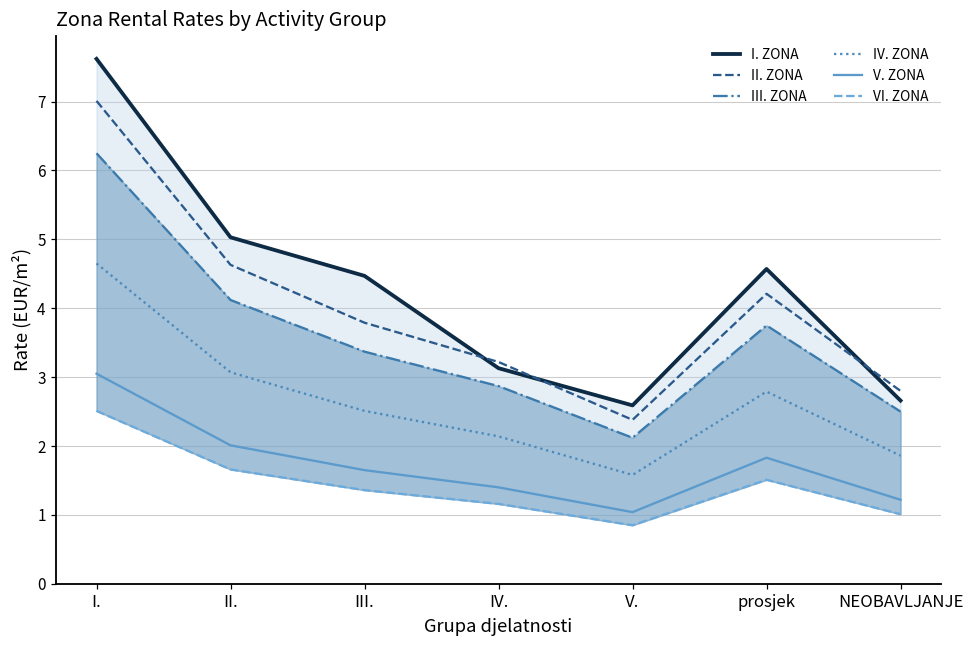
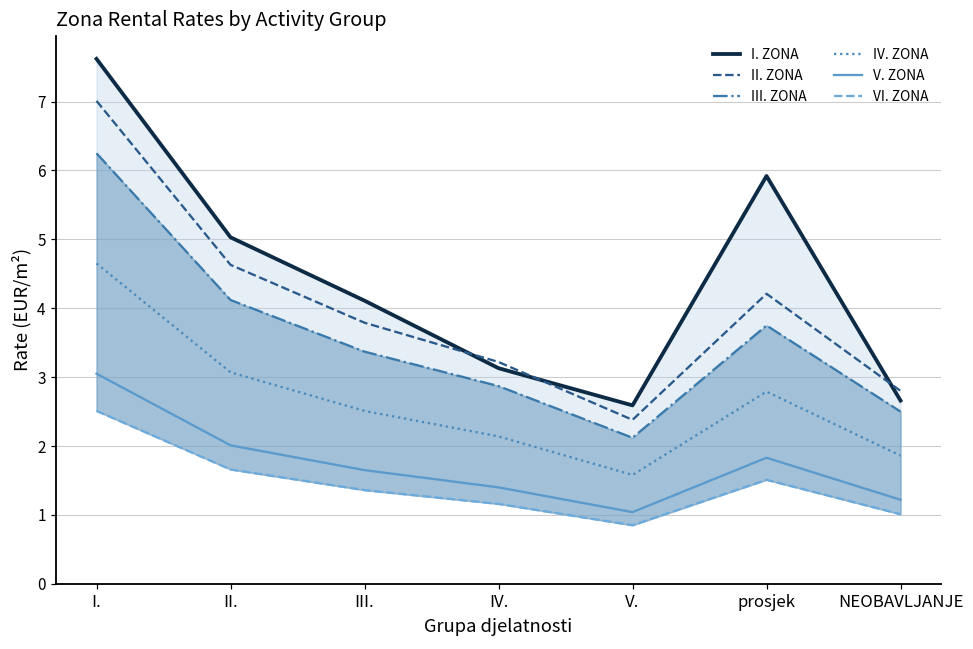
I. ZONA, III.: 4.5 -> 4.1
I. ZONA, prosjek: 4.6 -> 5.9
